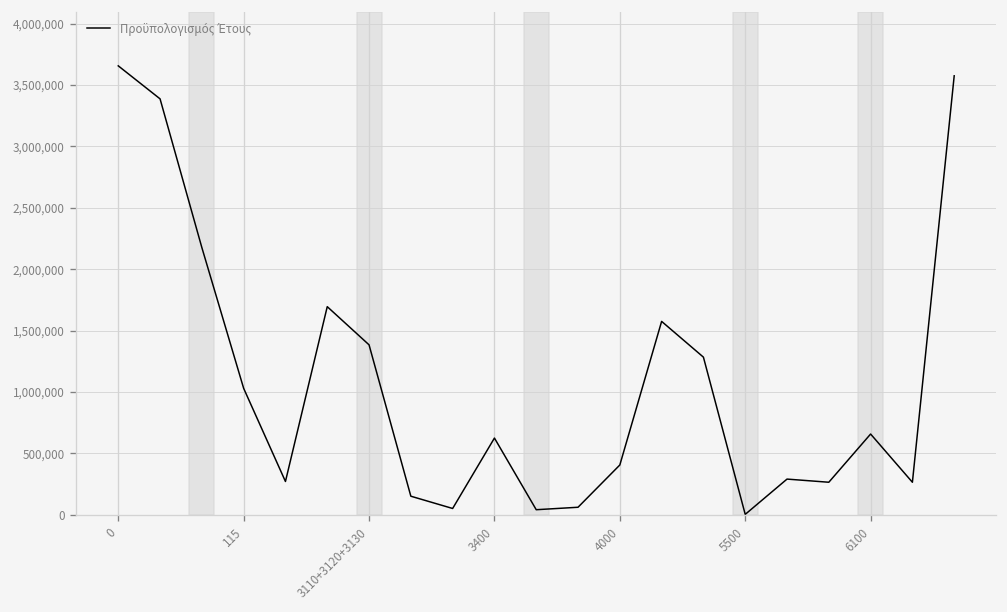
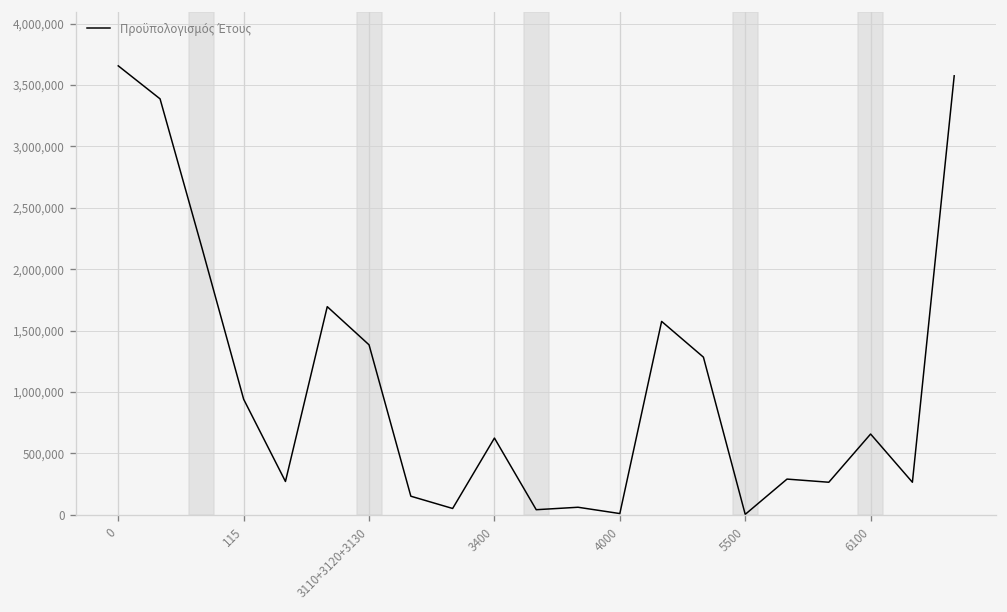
115: 1,030,000 -> 940,000
4000: 400,000 -> 10,000
